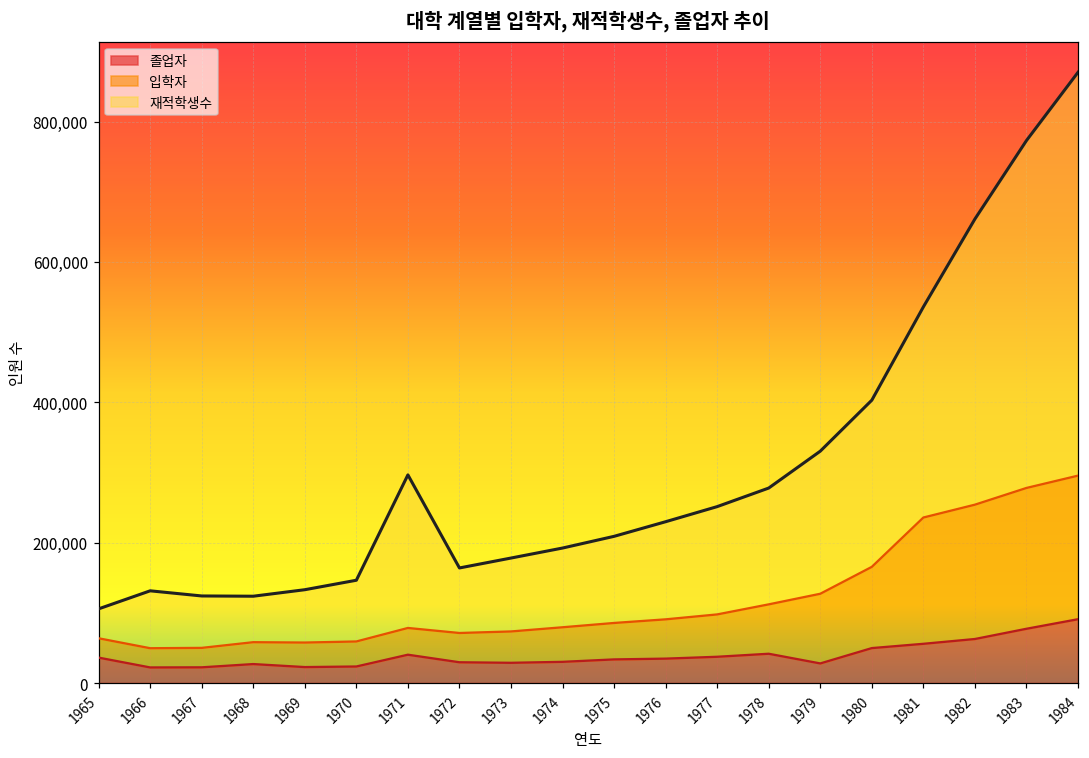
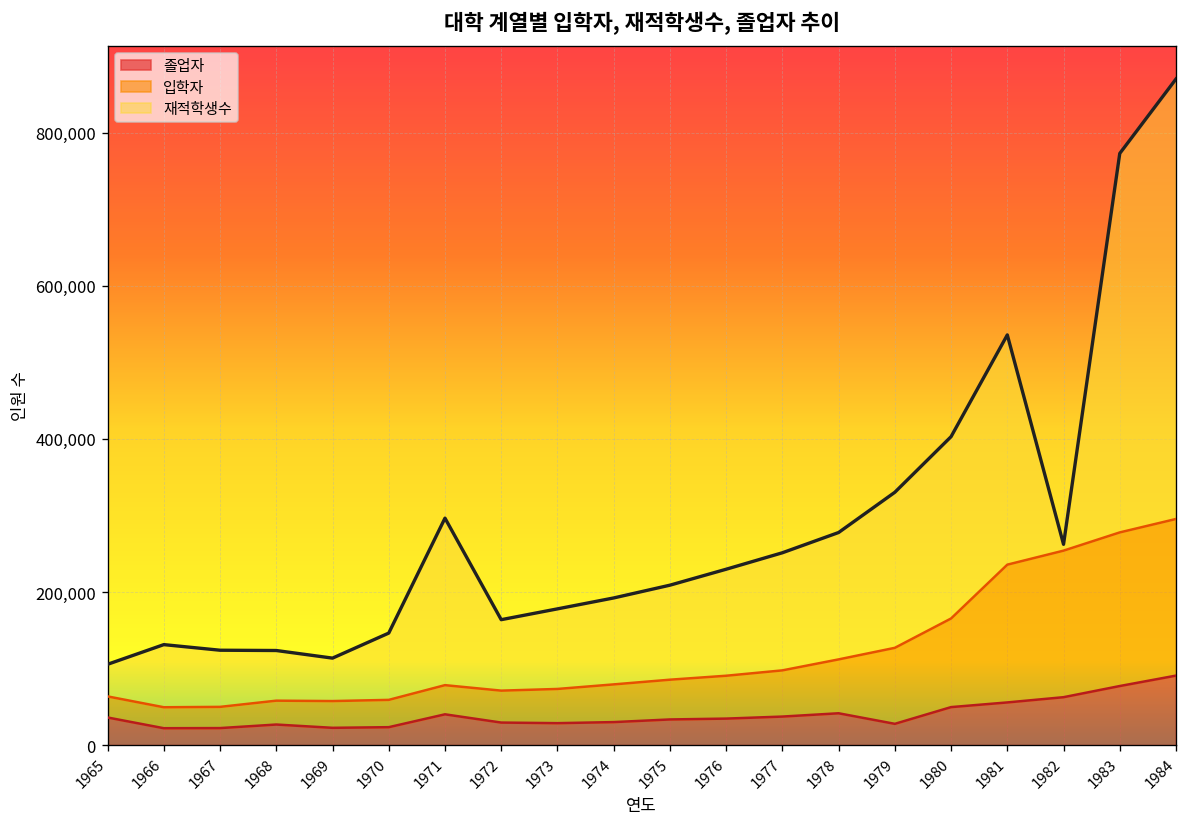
재적학생수, 1969: 130,000 -> 110,000
재적학생수, 1982: 660,000 -> 260,000
